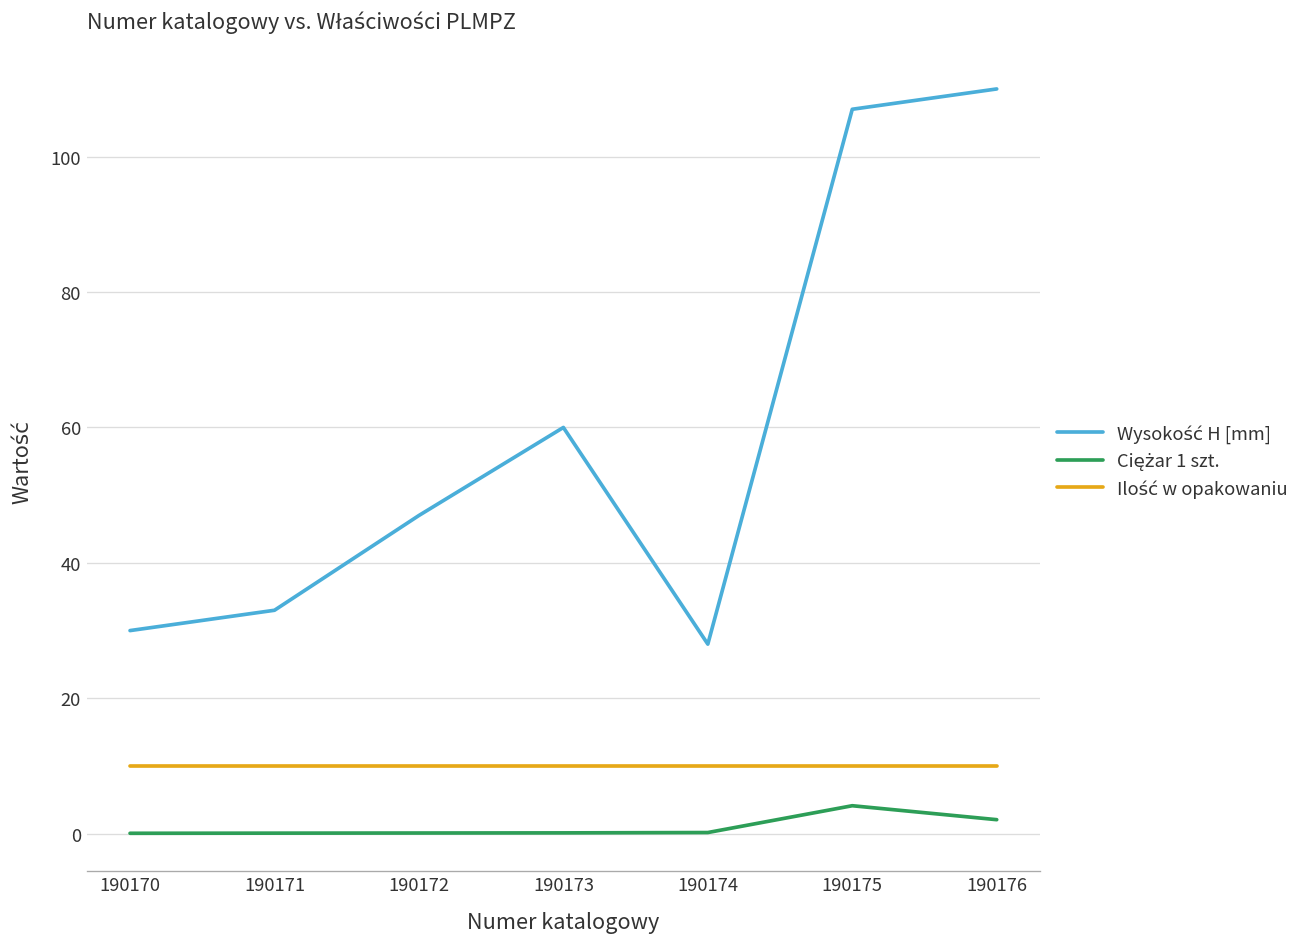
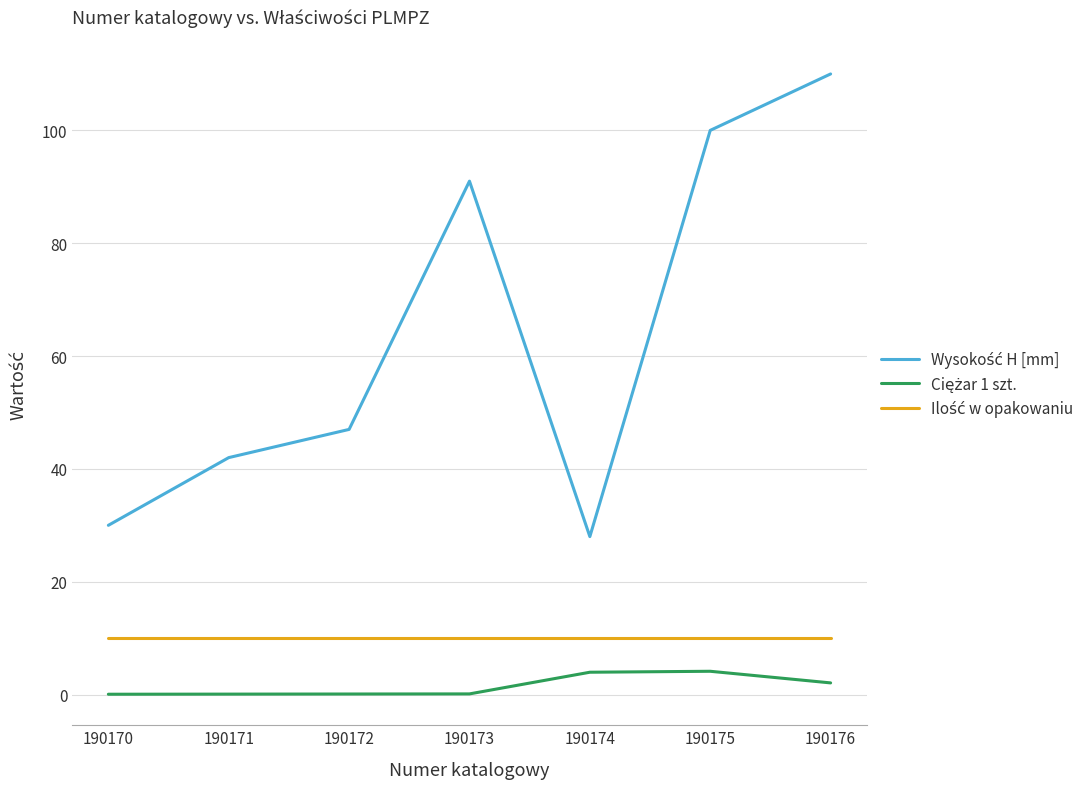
Wysokość H [mm], 190171: 33 -> 42
Wysokość H [mm], 190173: 60 -> 91
Ciężar 1 szt., 190174: 0 -> 4
Wysokość H [mm], 190175: 107 -> 100
